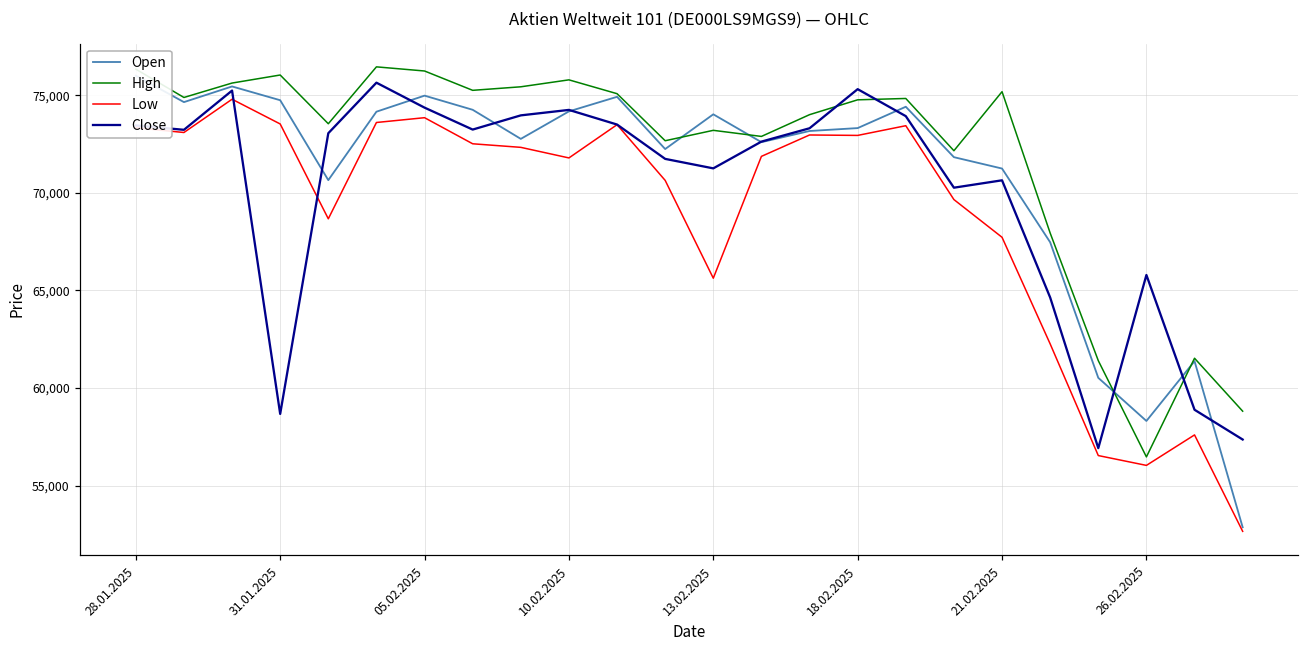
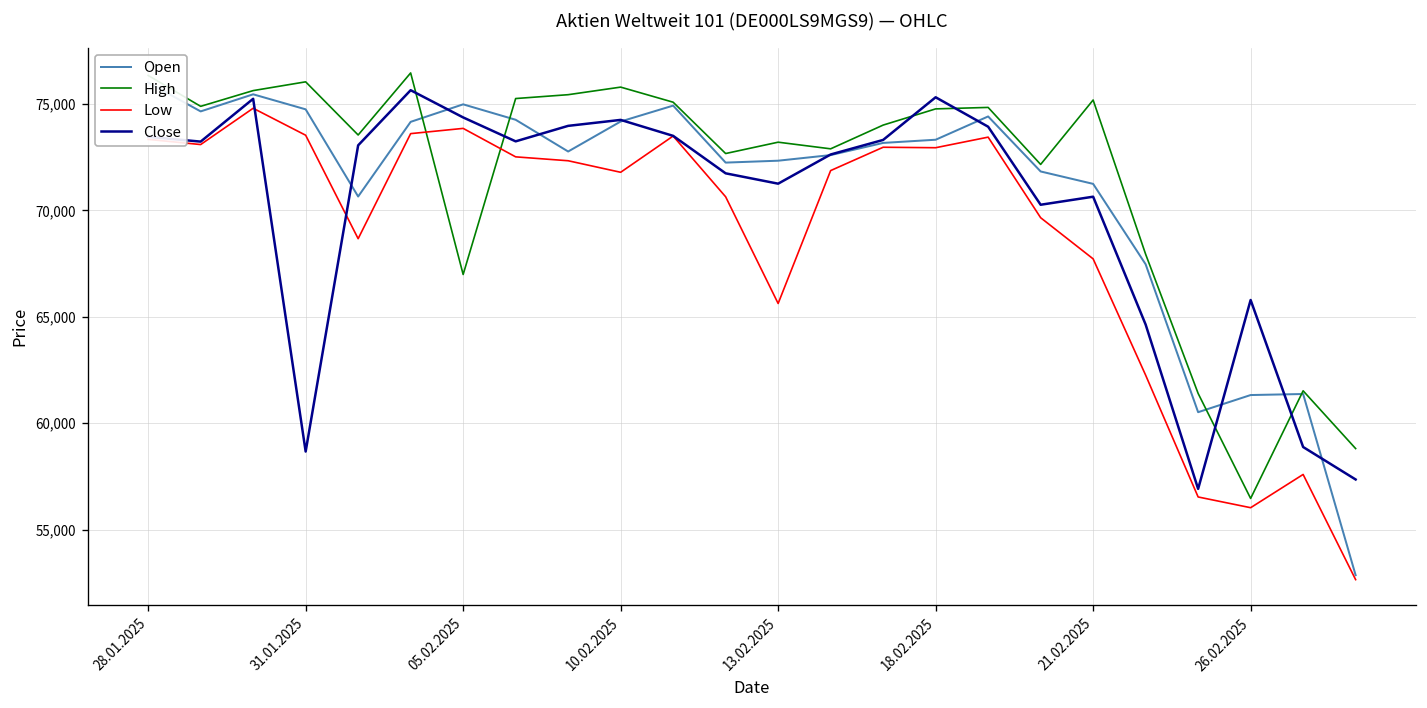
High, 05.02.2025: 76,200 -> 67,000
Open, 13.02.2025: 74,000 -> 72,300
Open, 26.02.2025: 58,300 -> 61,300
